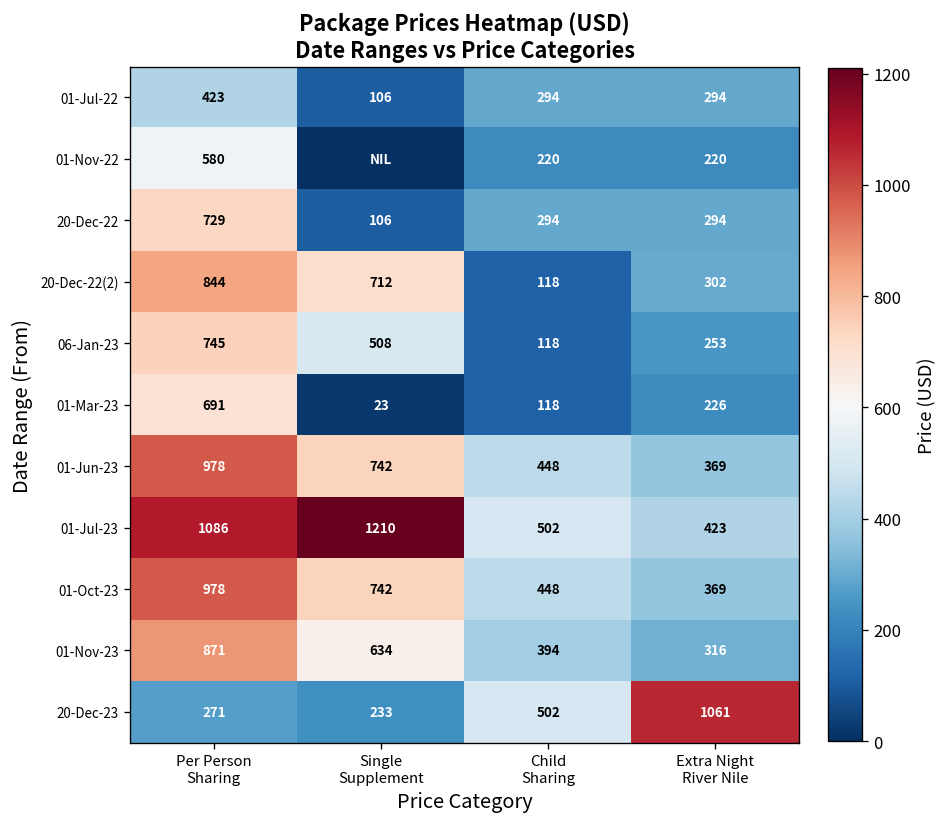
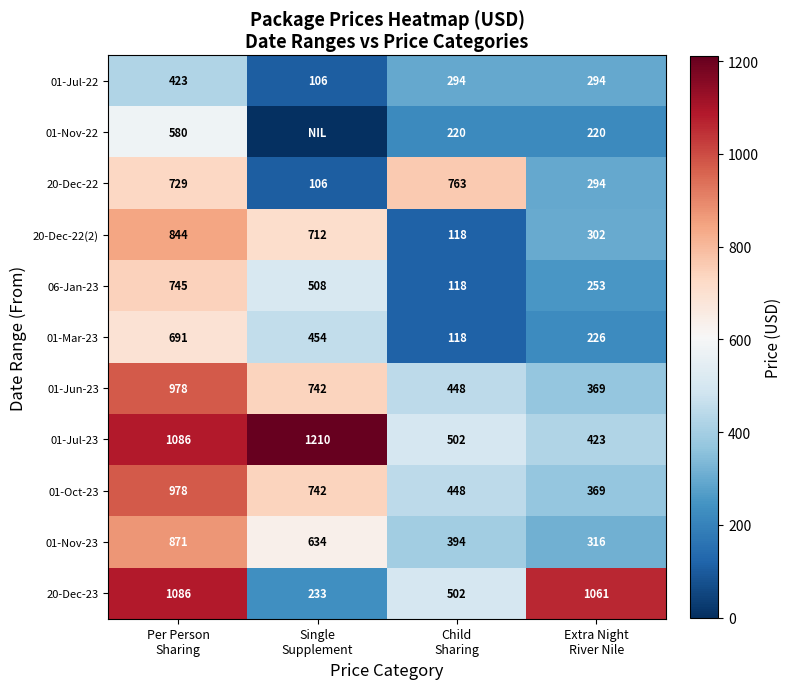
20-Dec-22, Child Sharing: 294 -> 763
01-Mar-23, Single Supplement: 23 -> 454
20-Dec-23, Per Person Sharing: 271 -> 1086
